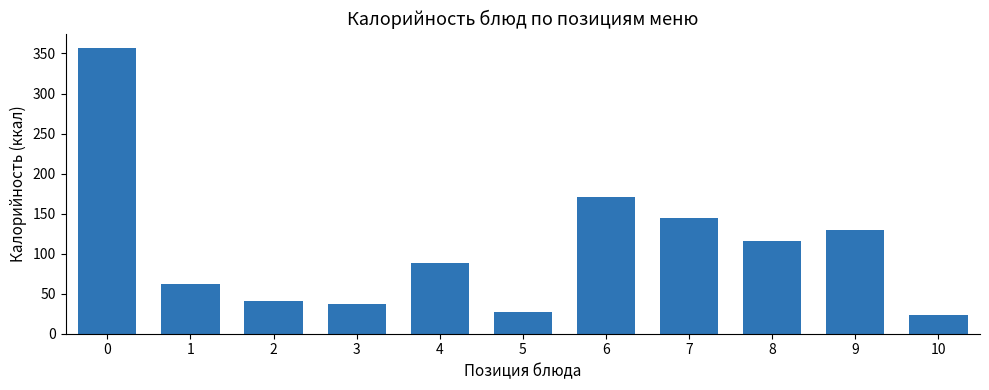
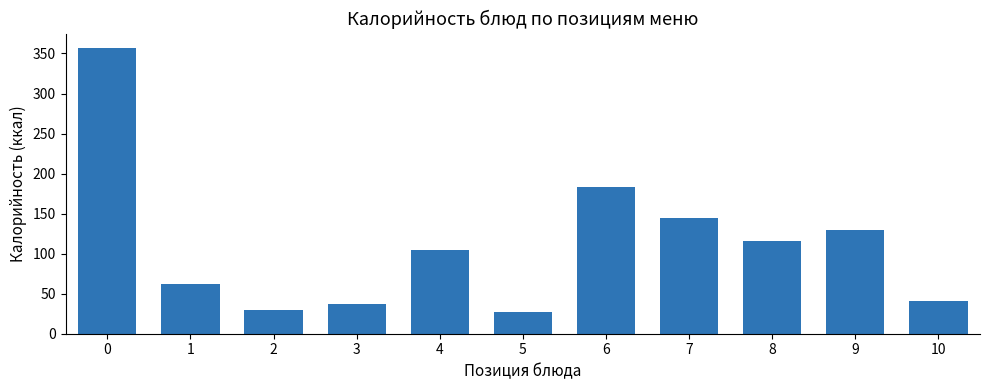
2: 40 -> 30
4: 90 -> 100
6: 170 -> 180
10: 20 -> 40
